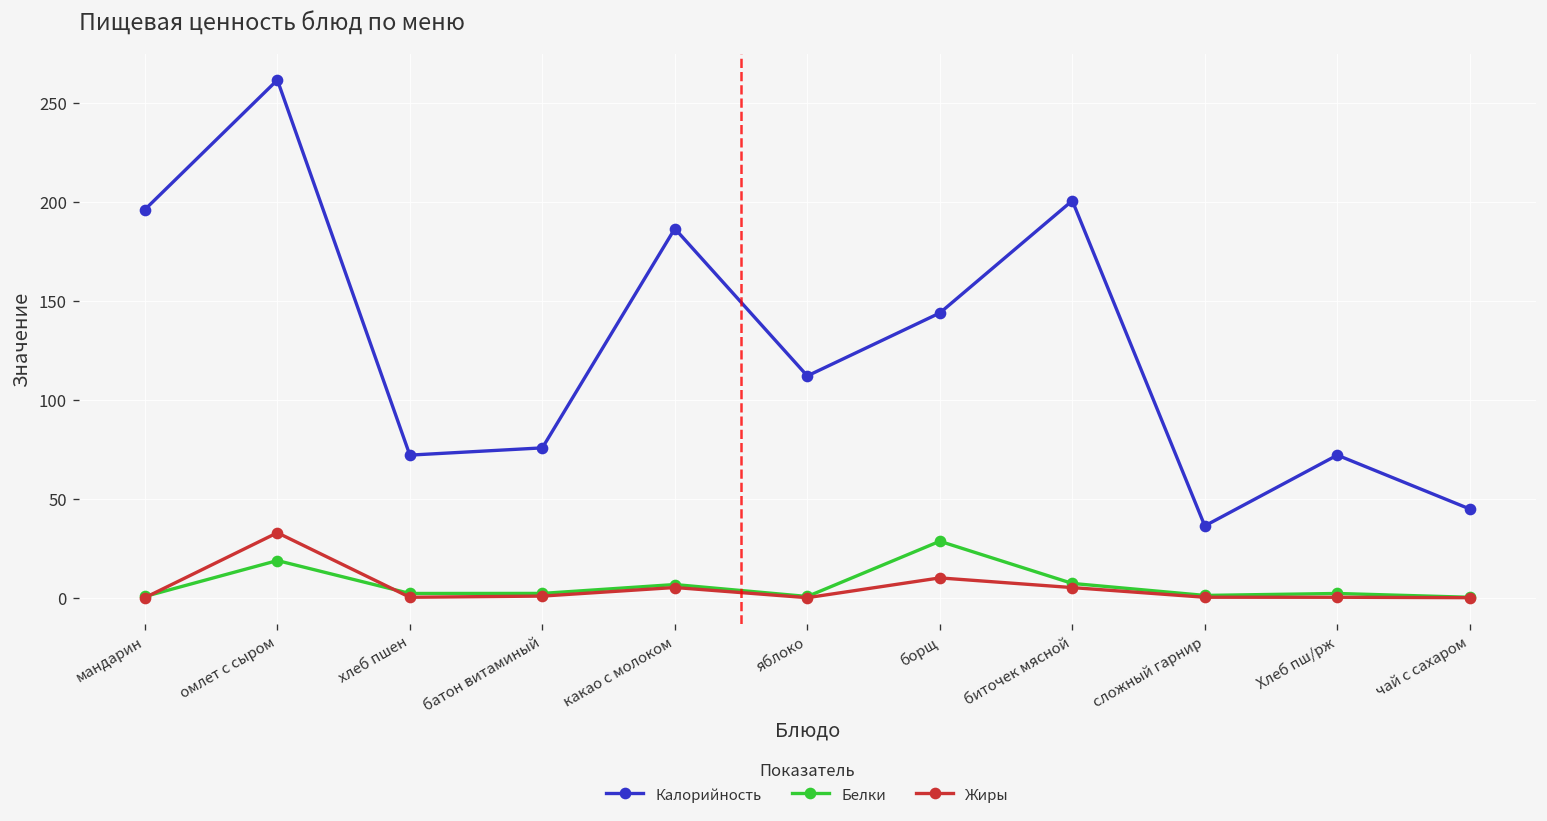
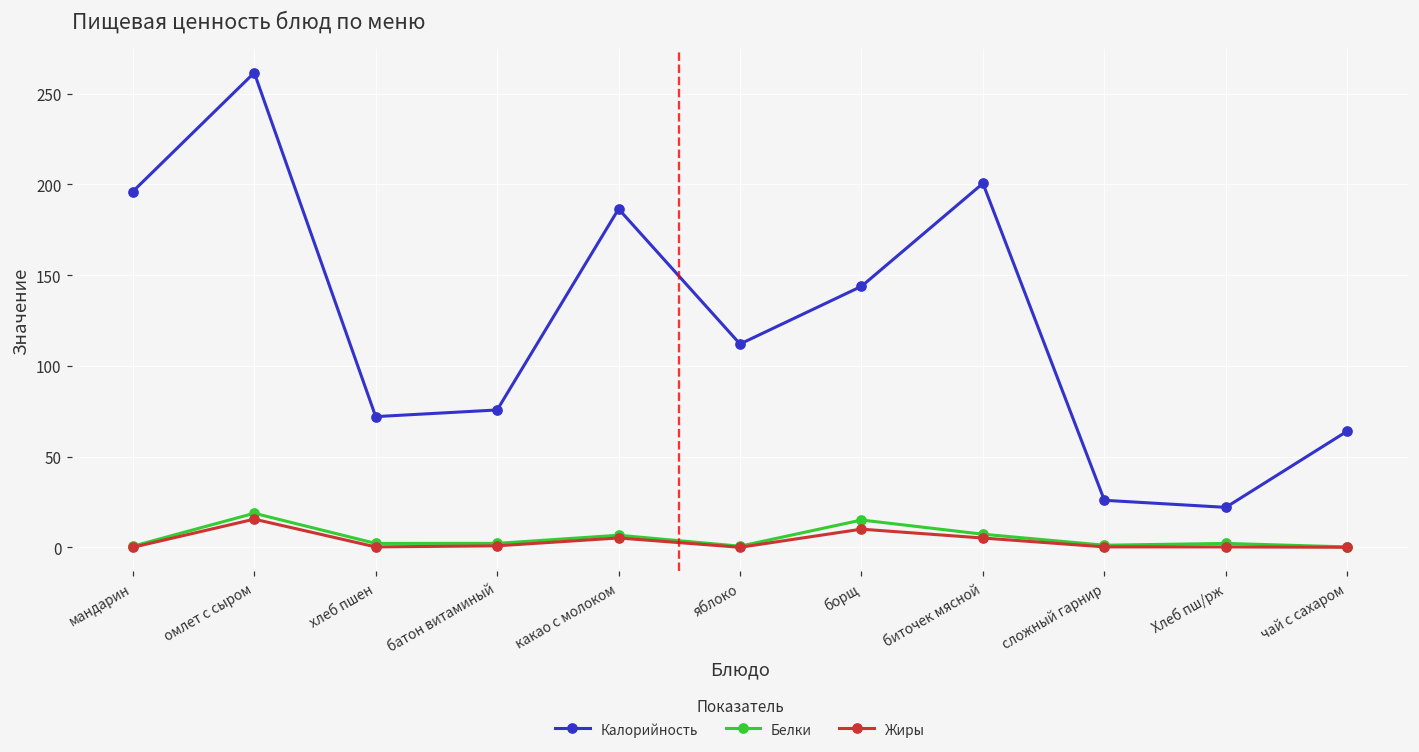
Жиры, омлет с сыром: 33 -> 16
Белки, борщ: 29 -> 15
Калорийность, сложный гарнир: 36 -> 26
Калорийность, Хлеб пш/рж: 72 -> 22
Калорийность, чай с сахаром: 45 -> 64
